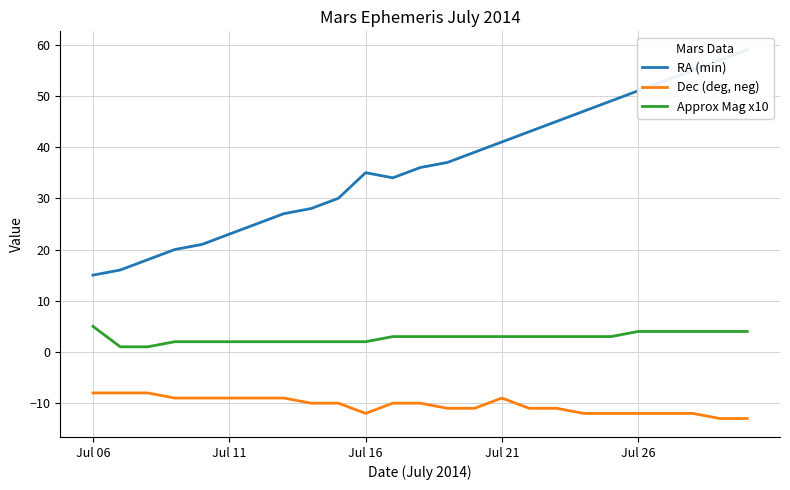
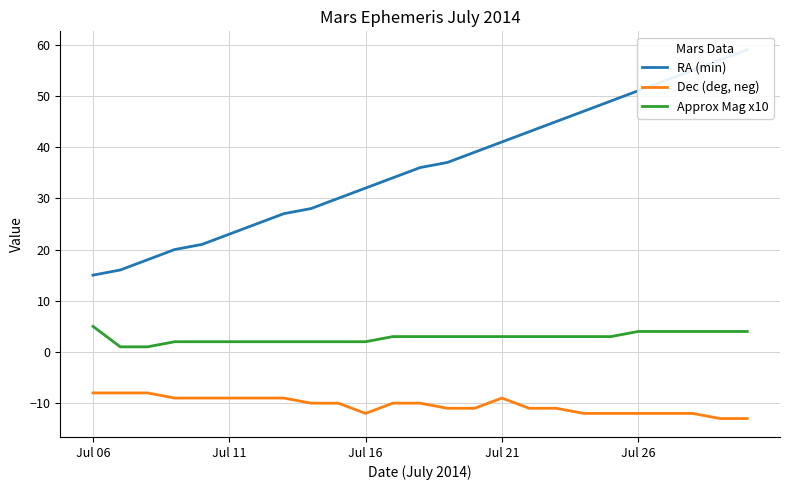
RA (min), Jul 16: 35 -> 32
